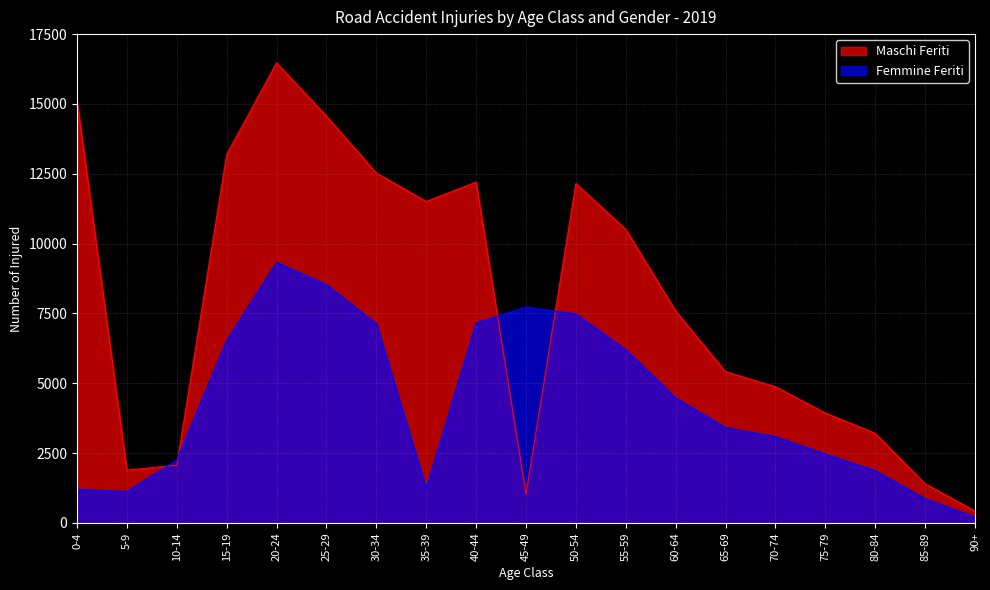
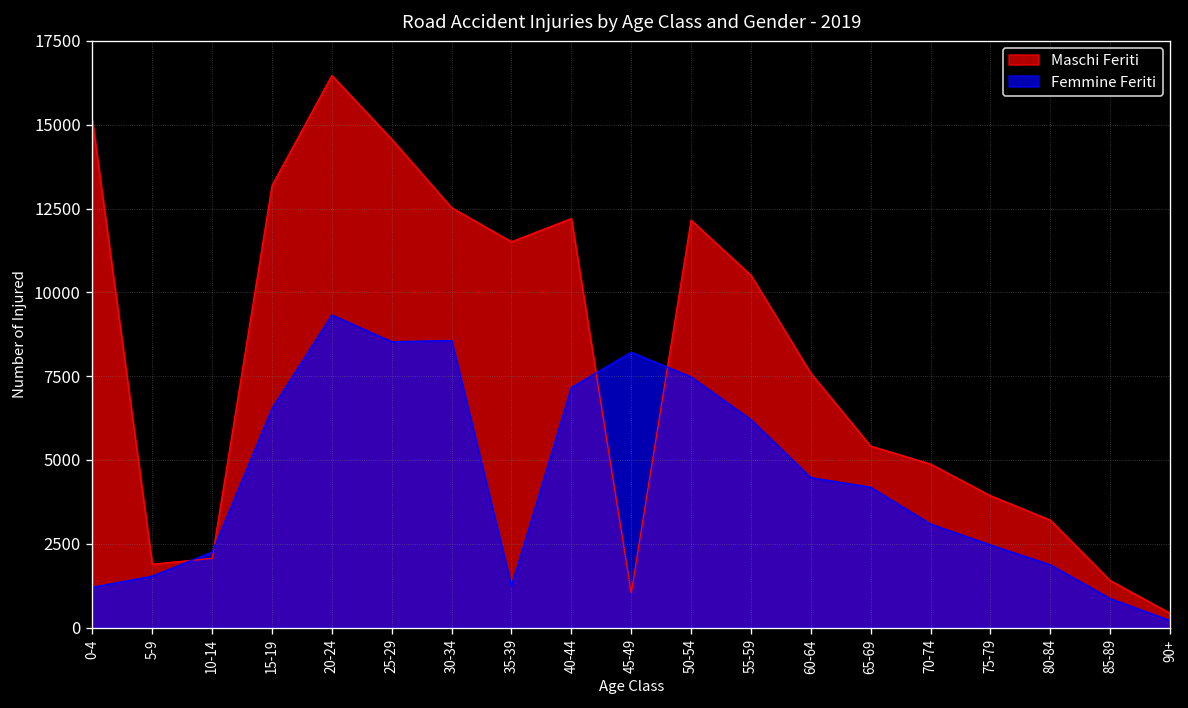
Femmine Feriti, 5-9: 1100 -> 1500
Femmine Feriti, 30-34: 7100 -> 8600
Femmine Feriti, 45-49: 7700 -> 8200
Femmine Feriti, 65-69: 3400 -> 4200
